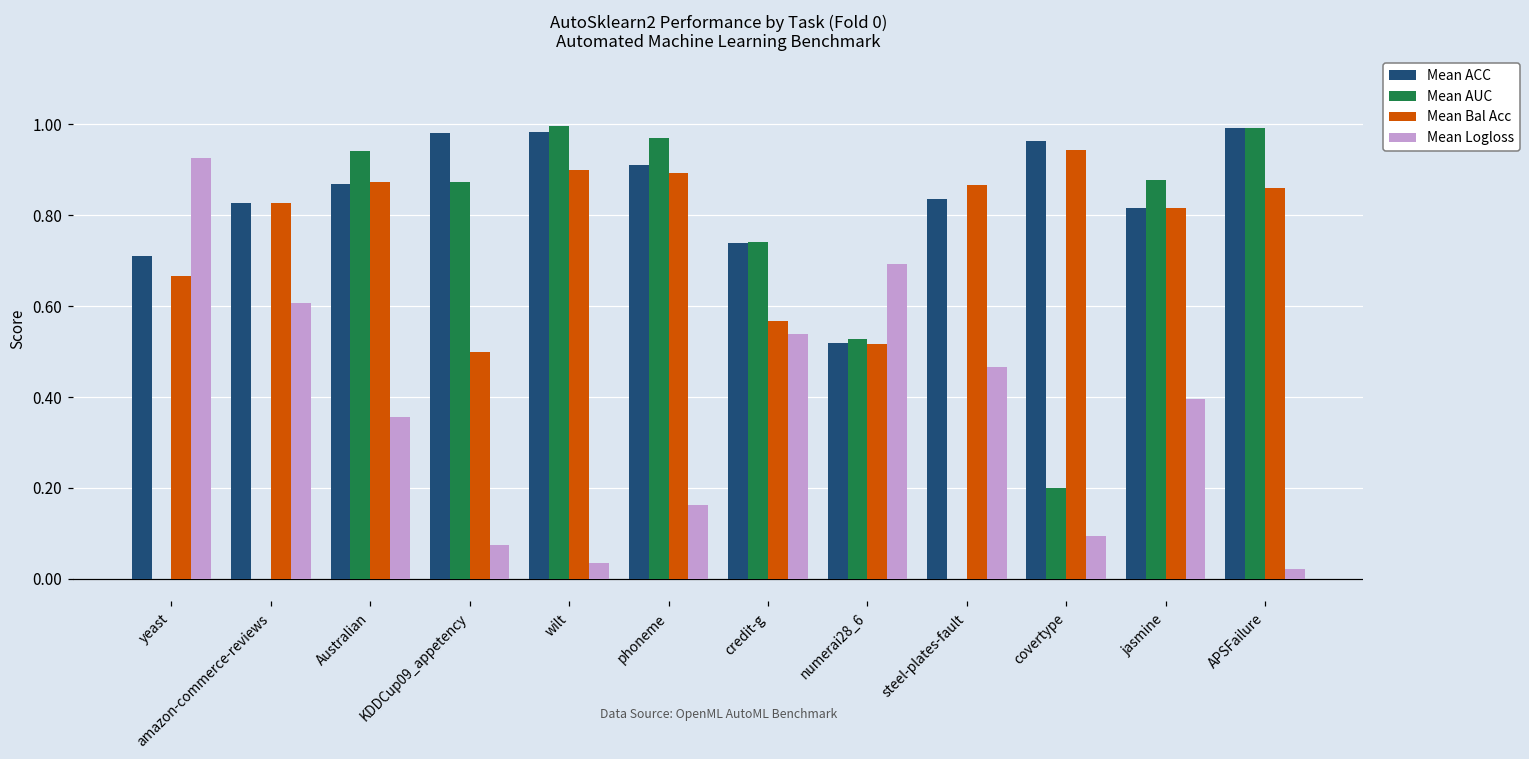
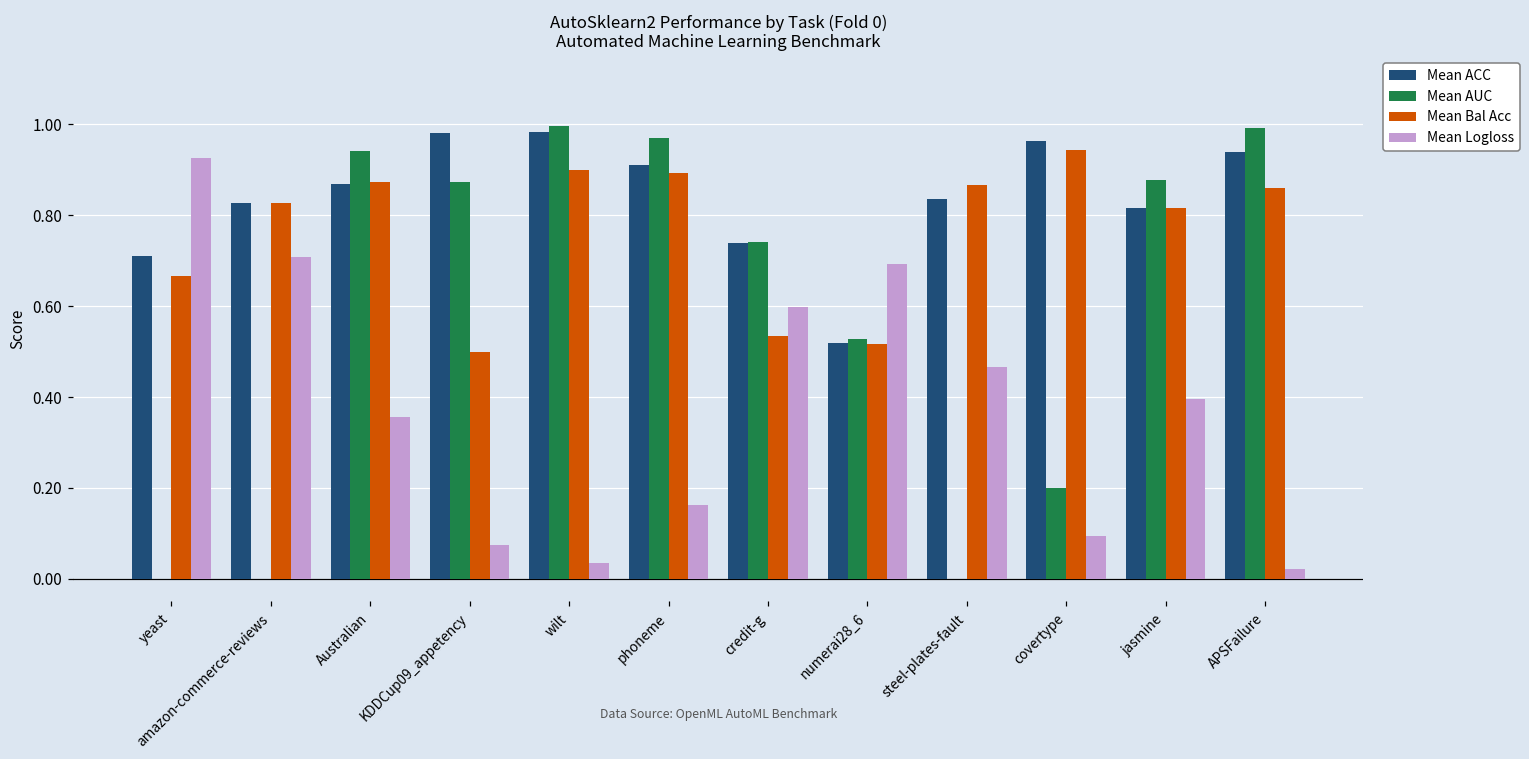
Mean Logloss, amazon-commerce-reviews: 0.61 -> 0.71
Mean Bal Acc, credit-g: 0.57 -> 0.53
Mean Logloss, credit-g: 0.54 -> 0.60
Mean ACC, APSFailure: 0.99 -> 0.94
